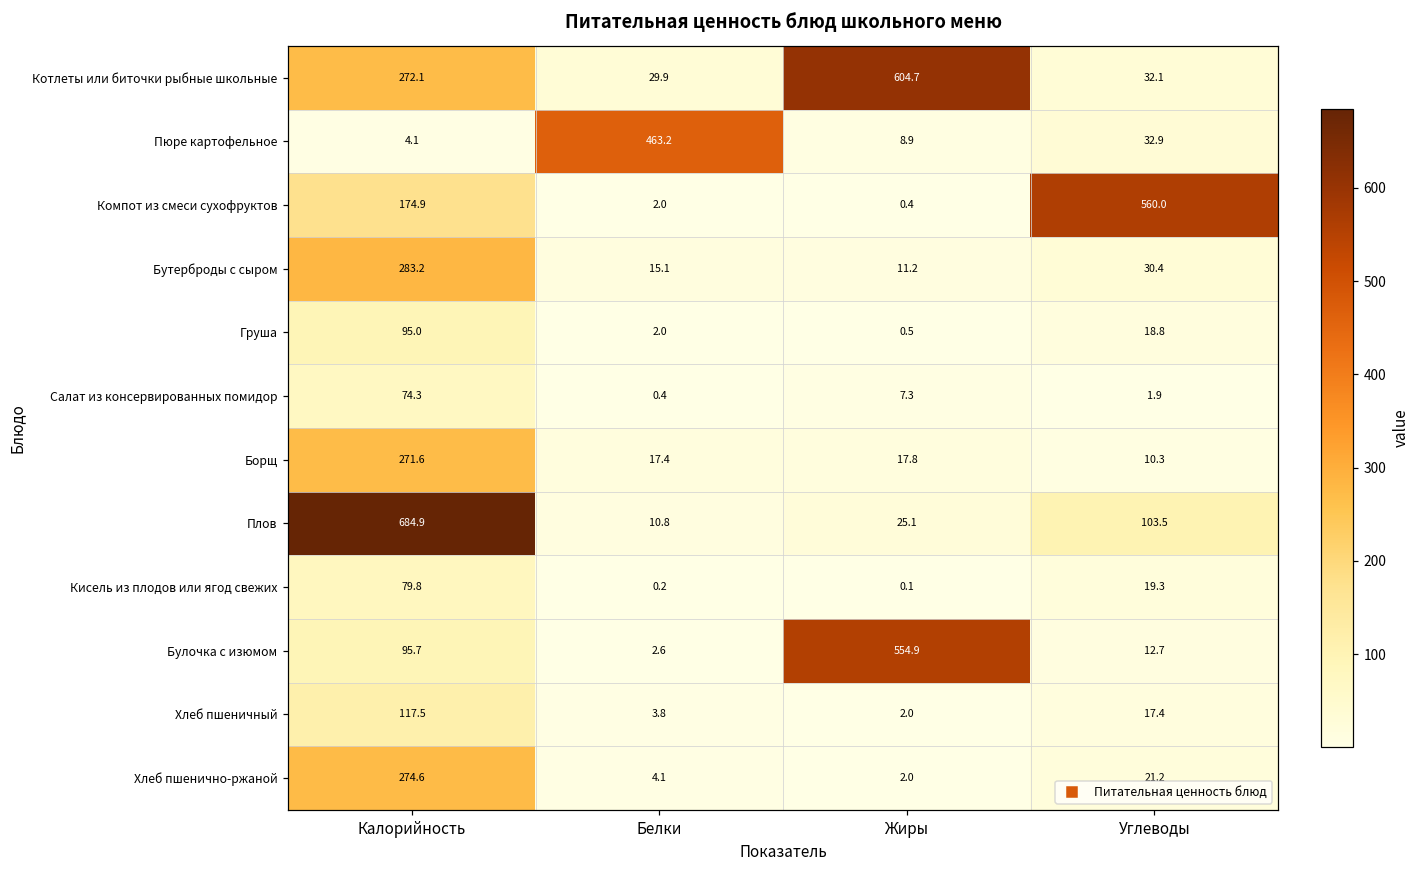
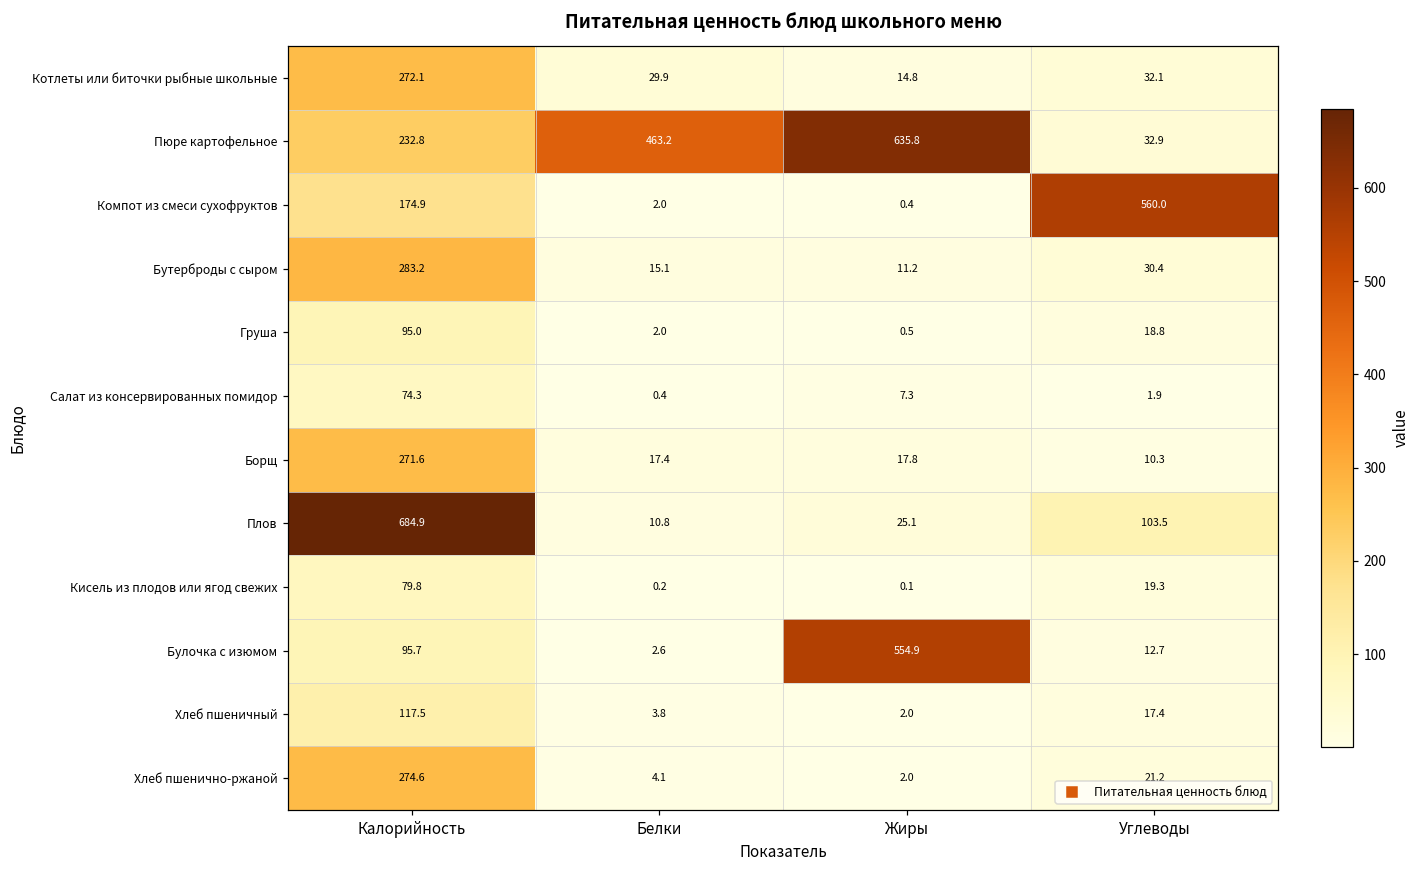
Котлеты или биточки рыбные школьные, Жиры: 604.7 -> 14.8
Пюре картофельное, Калорийность: 4.1 -> 232.8
Пюре картофельное, Жиры: 8.9 -> 635.8
